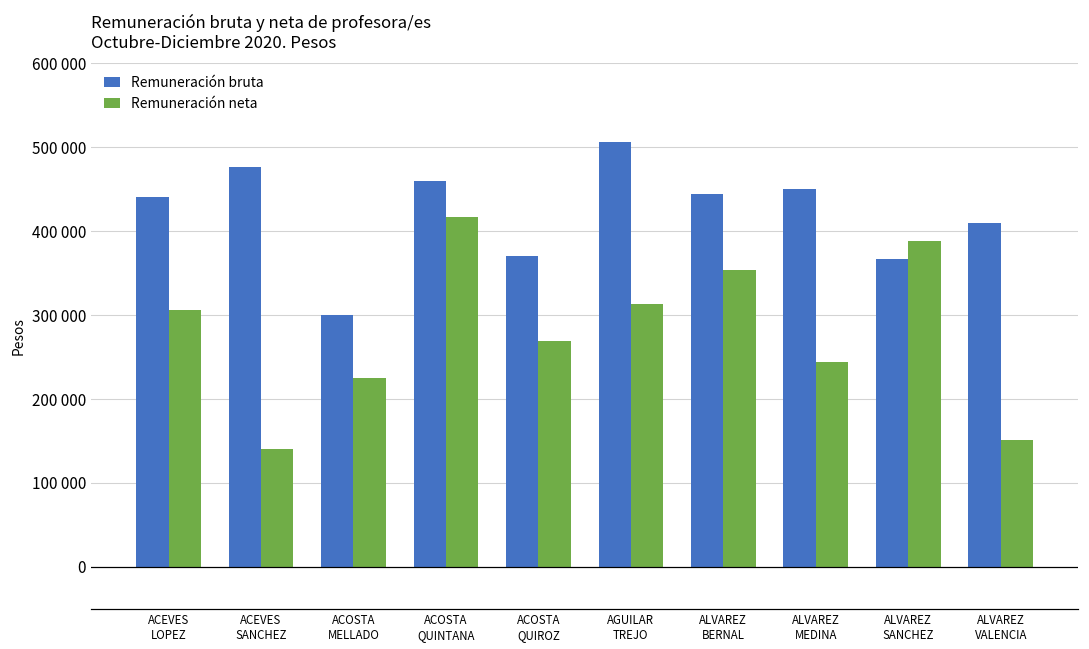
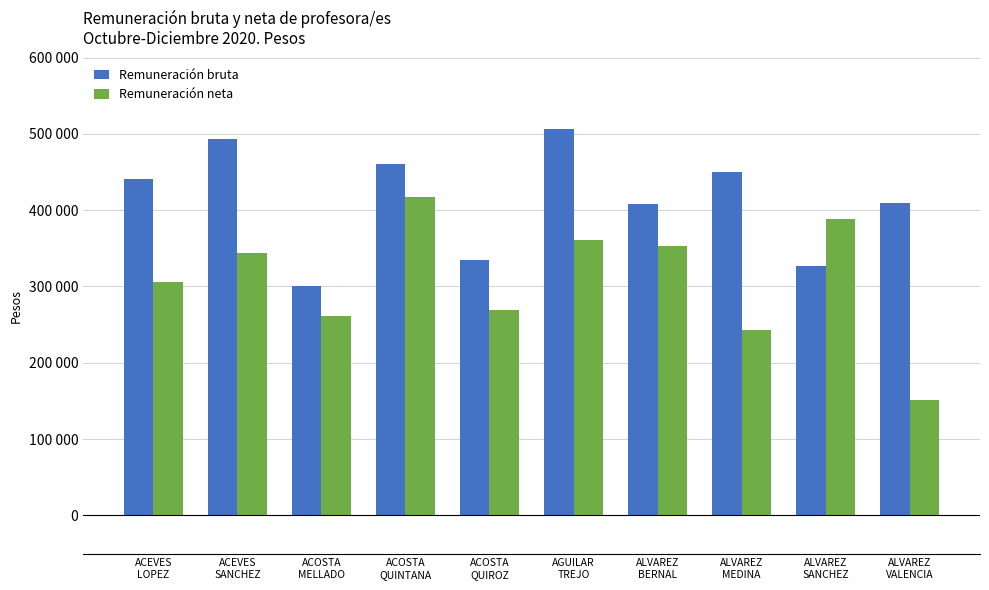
Remuneración bruta, ACEVES SANCHEZ: 480000 -> 490000
Remuneración neta, ACEVES SANCHEZ: 140000 -> 340000
Remuneración neta, ACOSTA MELLADO: 220000 -> 260000
Remuneración bruta, ACOSTA QUIROZ: 370000 -> 330000
Remuneración neta, AGUILAR TREJO: 310000 -> 360000
Remuneración bruta, ALVAREZ BERNAL: 440000 -> 410000
Remuneración bruta, ALVAREZ SANCHEZ: 370000 -> 330000
